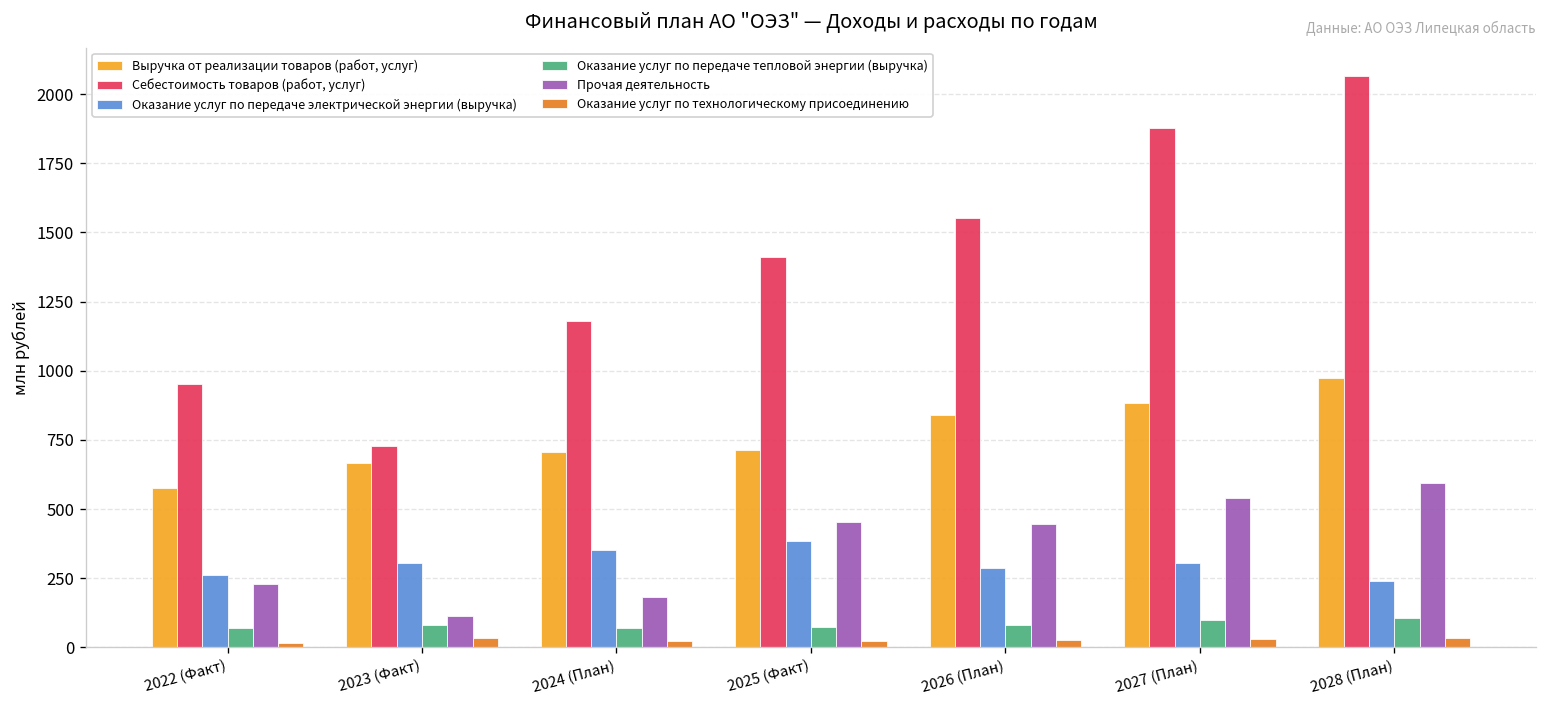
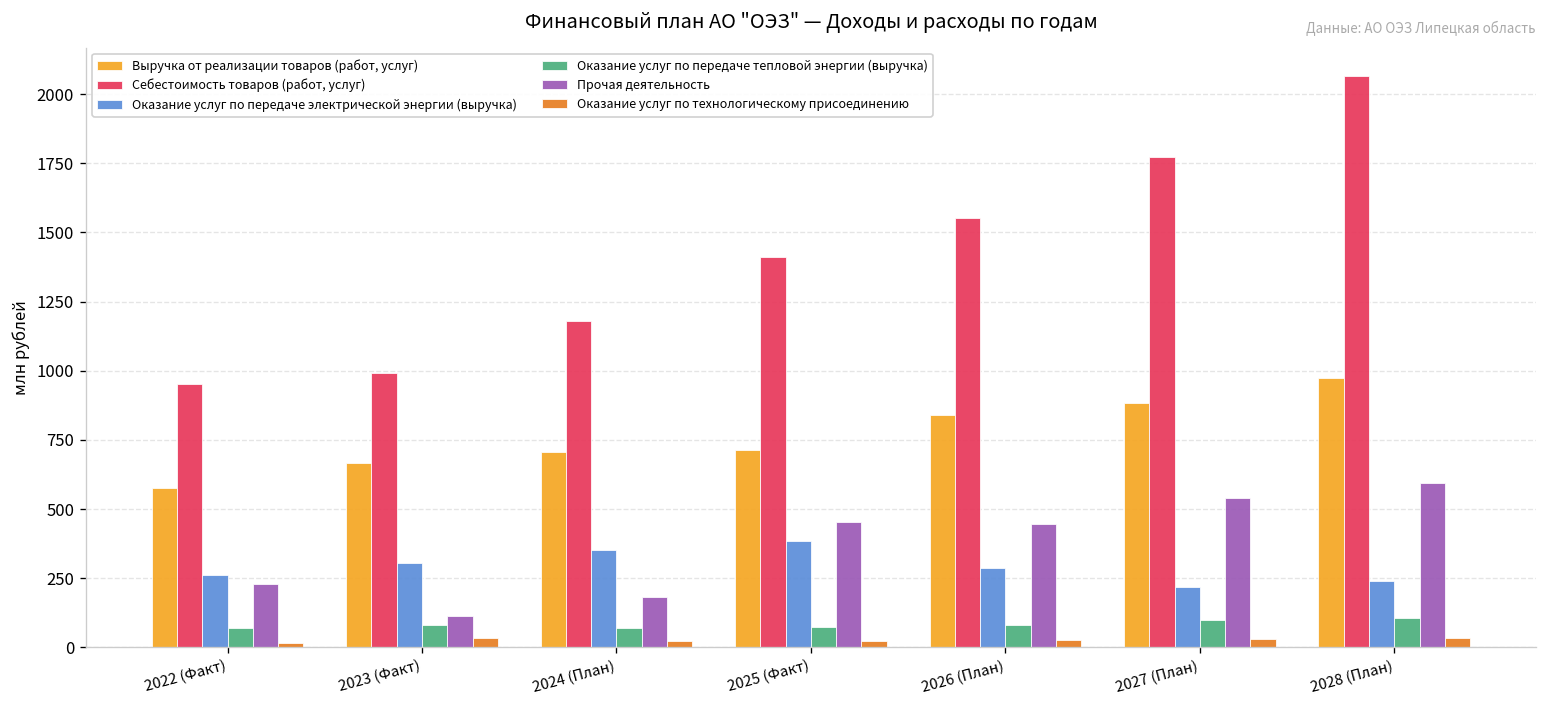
Себестоимость товаров (работ, услуг), 2023 (Факт): 730 -> 990
Себестоимость товаров (работ, услуг), 2027 (План): 1880 -> 1770
Оказание услуг по передаче электрической энергии (выручка), 2027 (План): 310 -> 220
